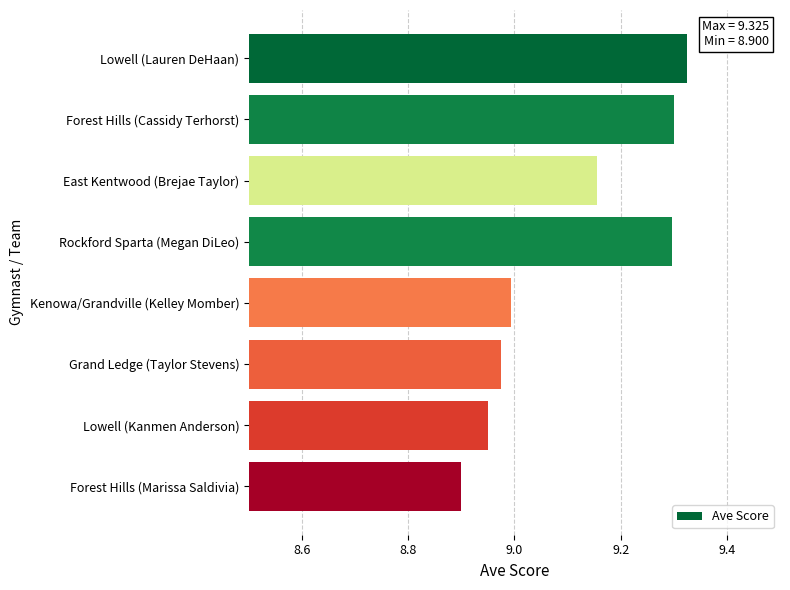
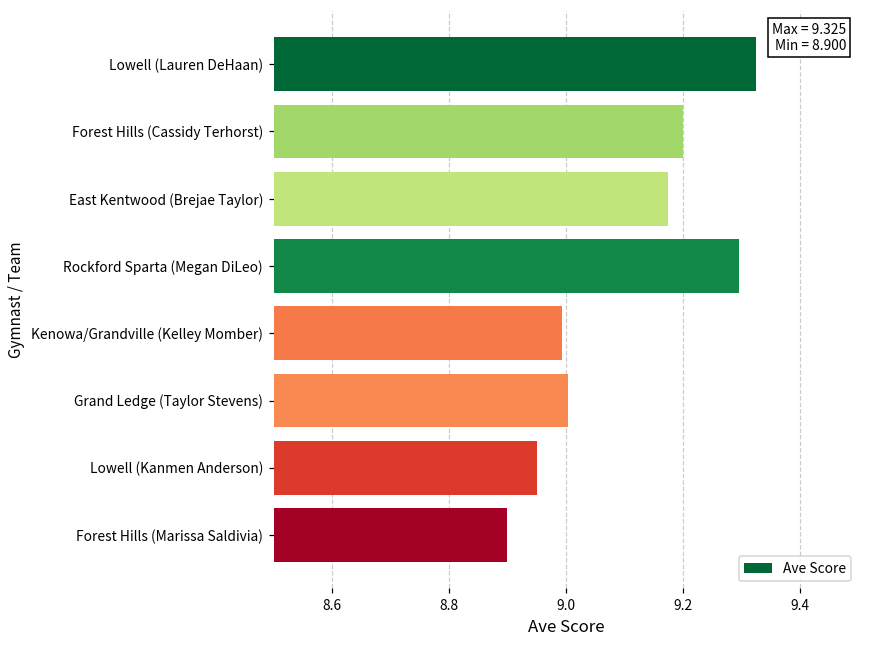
Forest Hills (Cassidy Terhorst): 9.3 -> 9.2
East Kentwood (Brejae Taylor): 9.16 -> 9.18
Grand Ledge (Taylor Stevens): 8.98 -> 9.00
